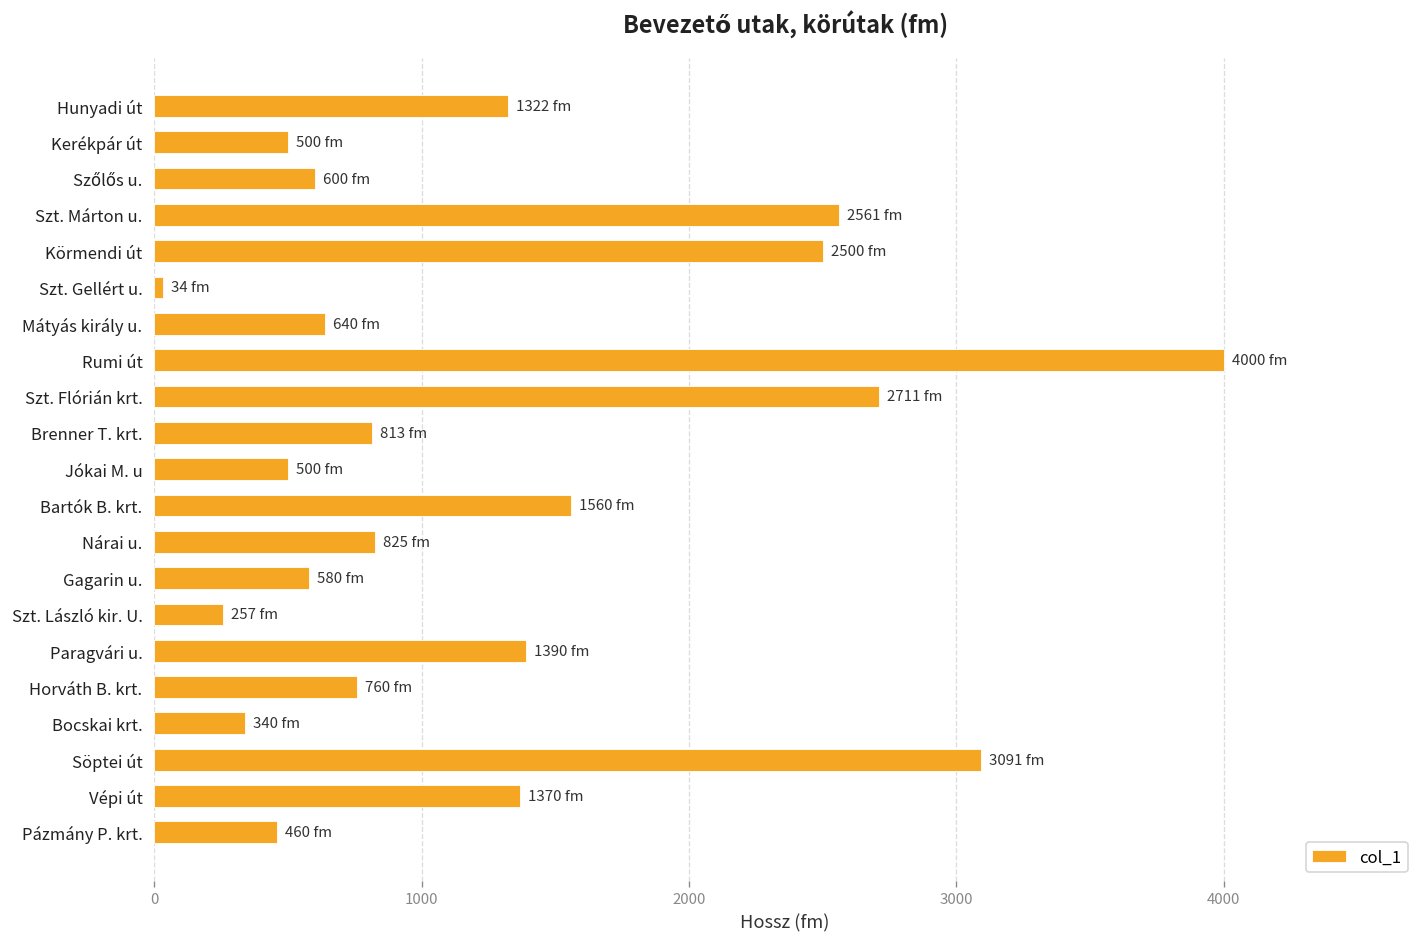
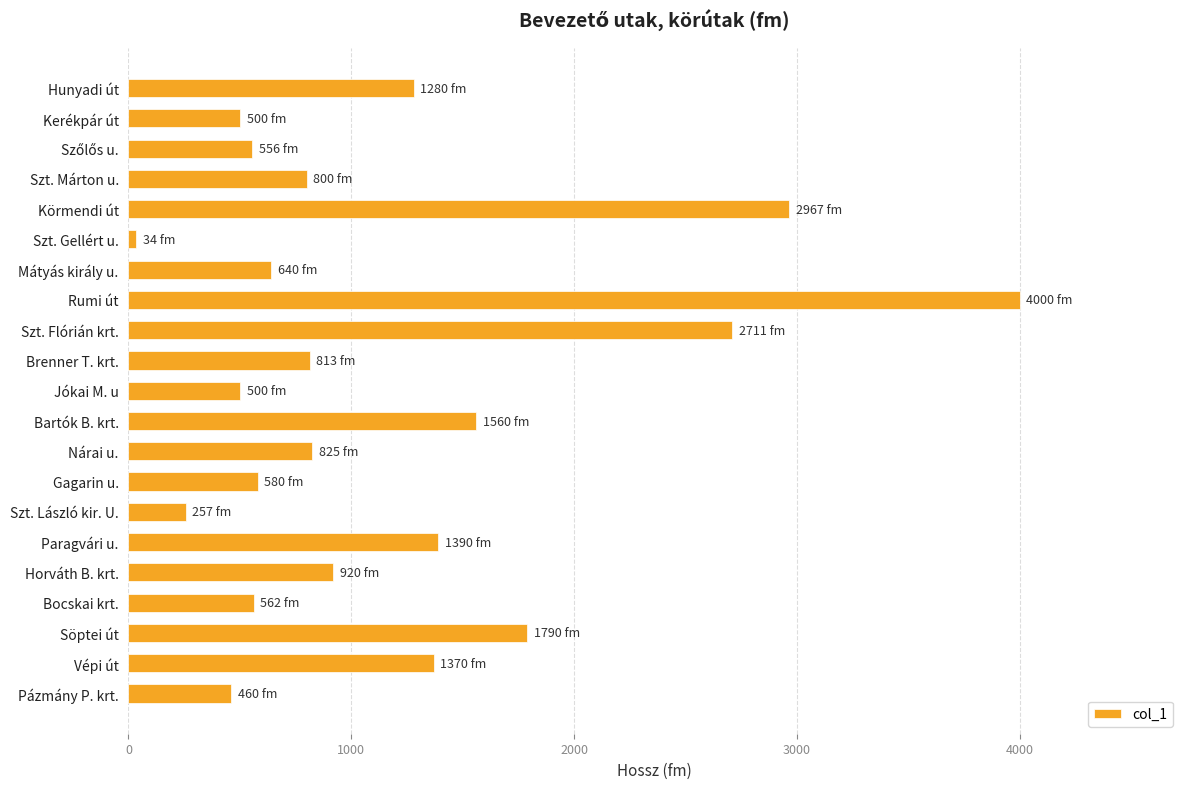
Hunyadi út: 1322 -> 1280
Szőlős u.: 600 -> 556
Szt. Márton u.: 2561 -> 800
Körmendi út: 2500 -> 2967
Horváth B. krt.: 760 -> 920
Bocskai krt.: 340 -> 562
Söptei út: 3091 -> 1790
